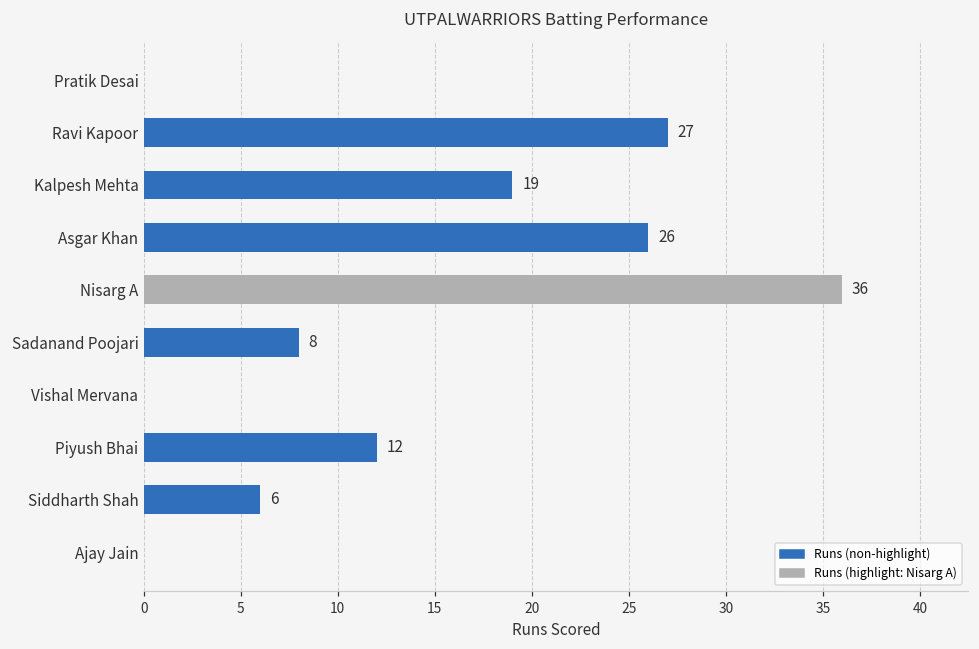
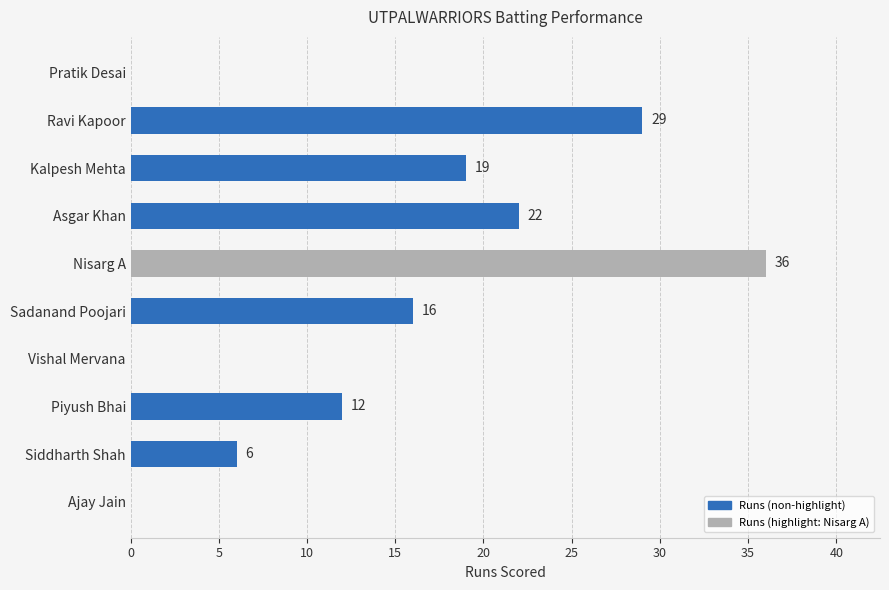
Ravi Kapoor: 27 -> 29
Asgar Khan: 26 -> 22
Sadanand Poojari: 8 -> 16
